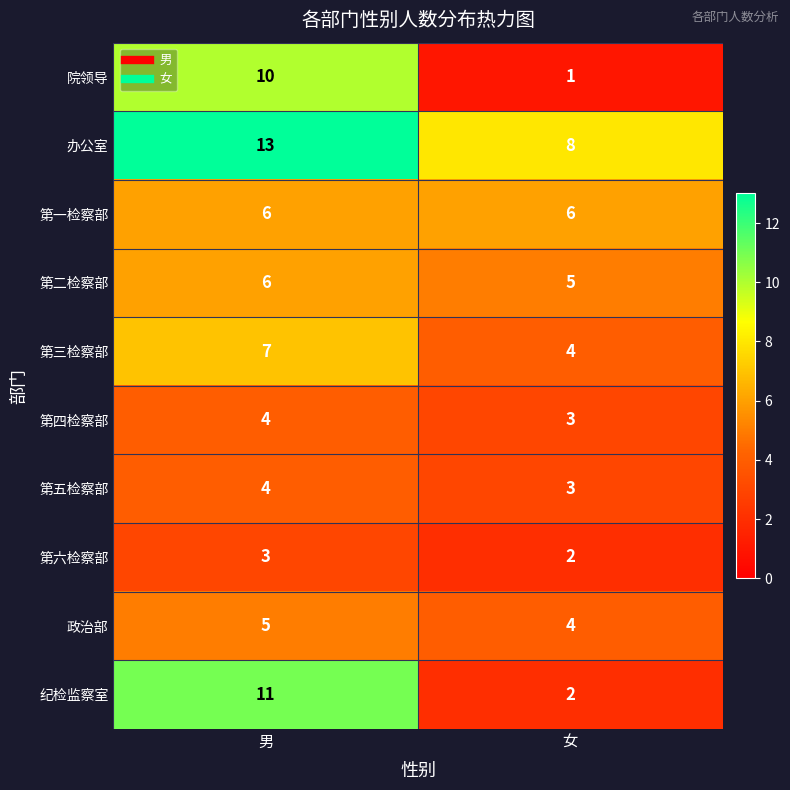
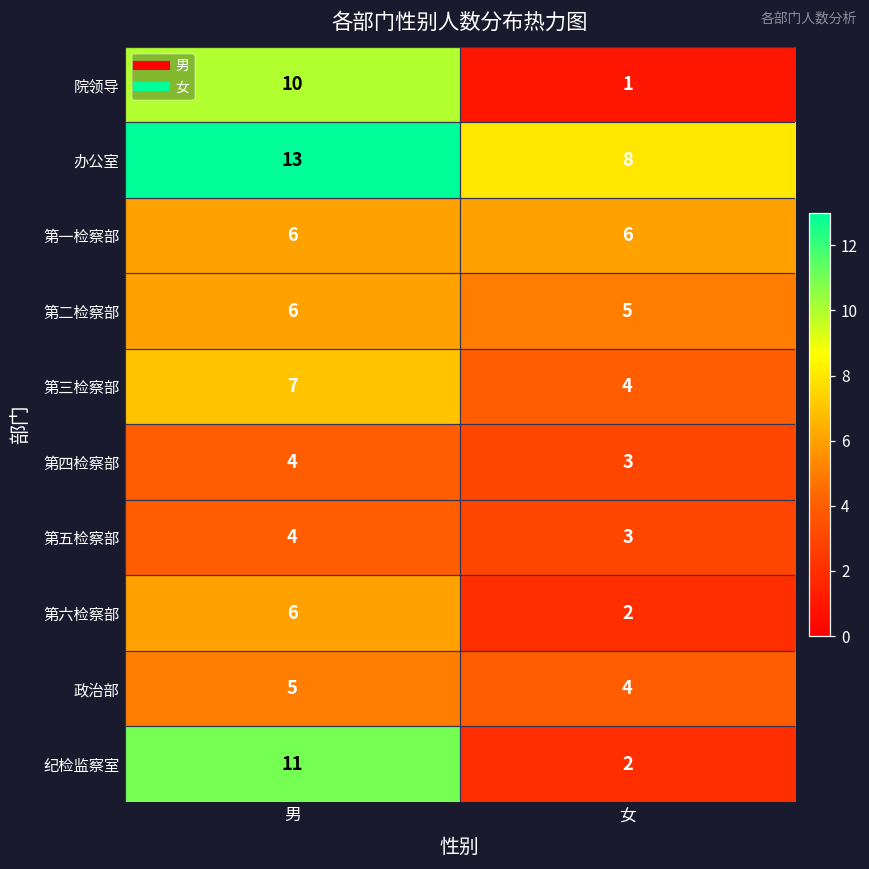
第六检察部, 男: 3 -> 6
